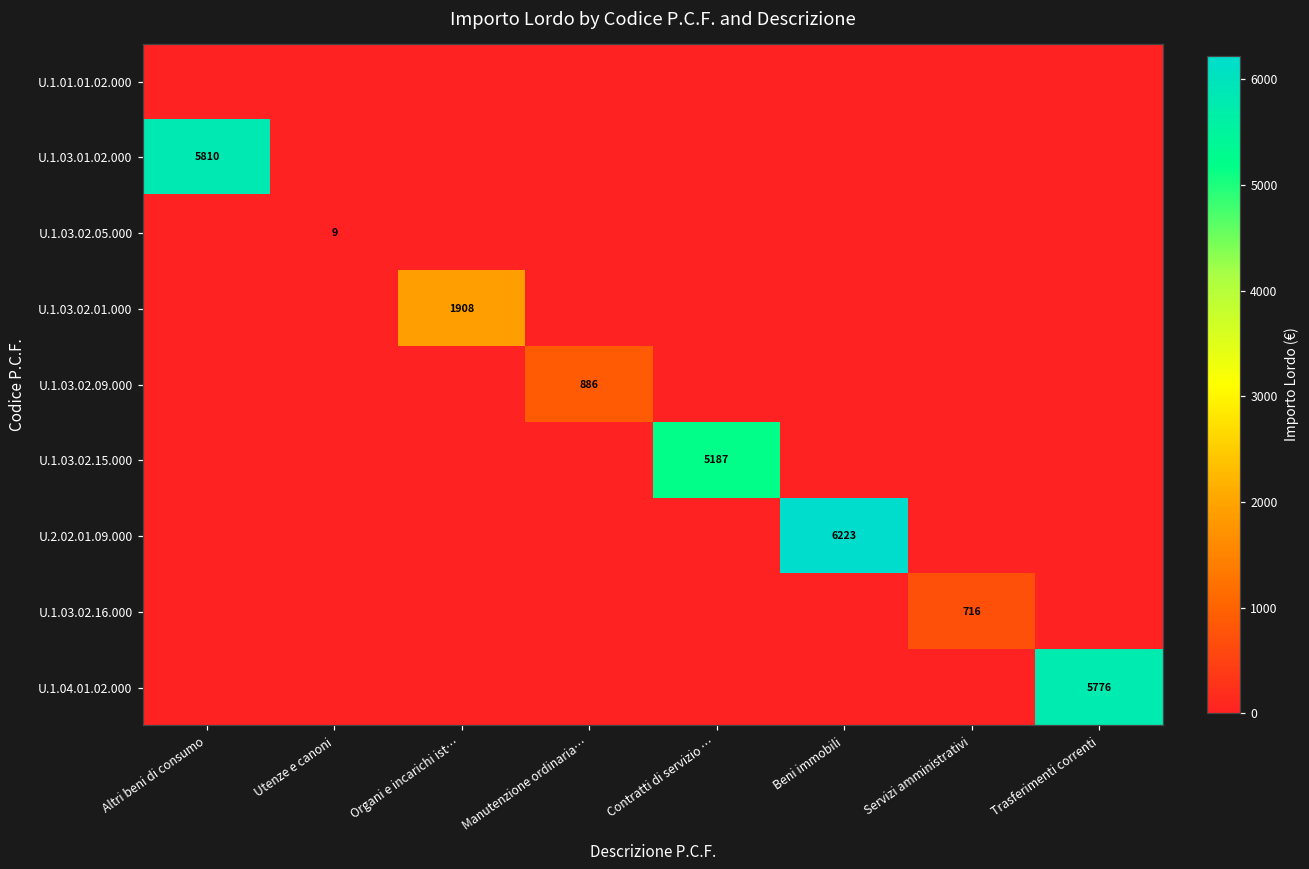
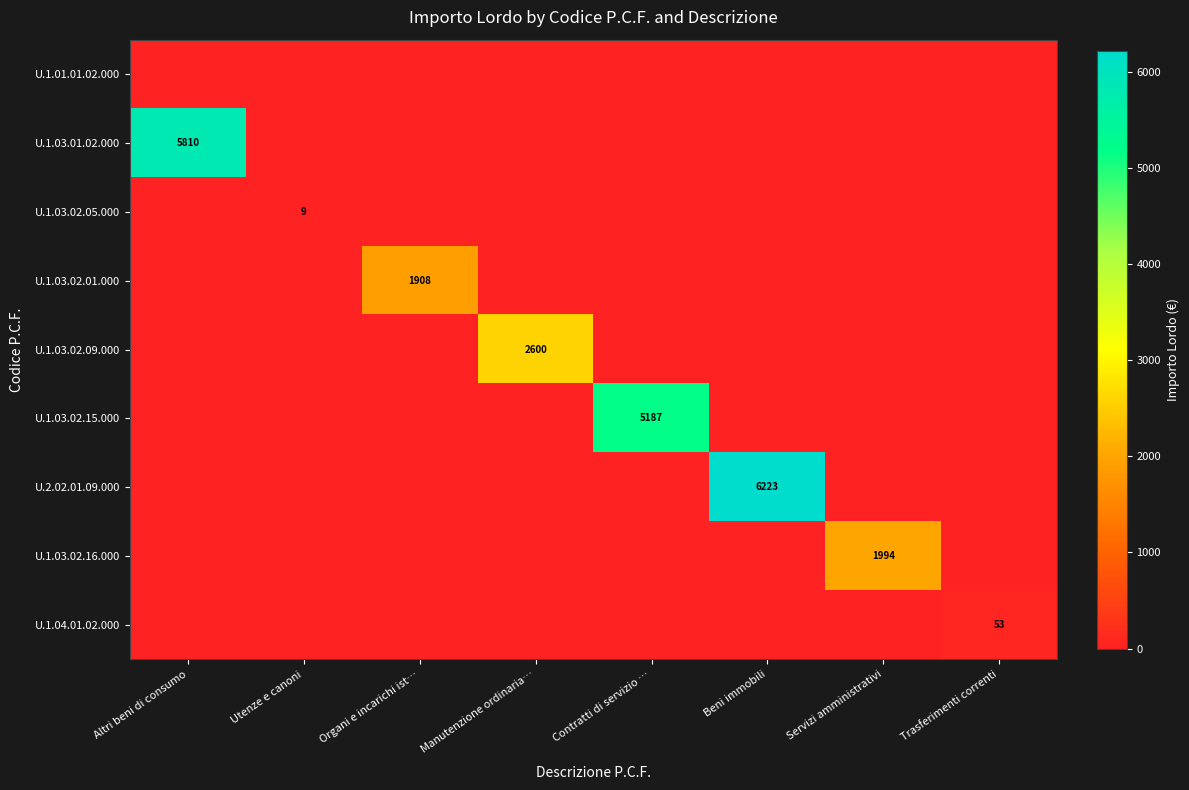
U.1.03.02.09.000, Manutenzione ordinaria…: 886 -> 2600
U.1.03.02.16.000, Servizi amministrativi: 716 -> 1994
U.1.04.01.02.000, Trasferimenti correnti: 5776 -> 53
